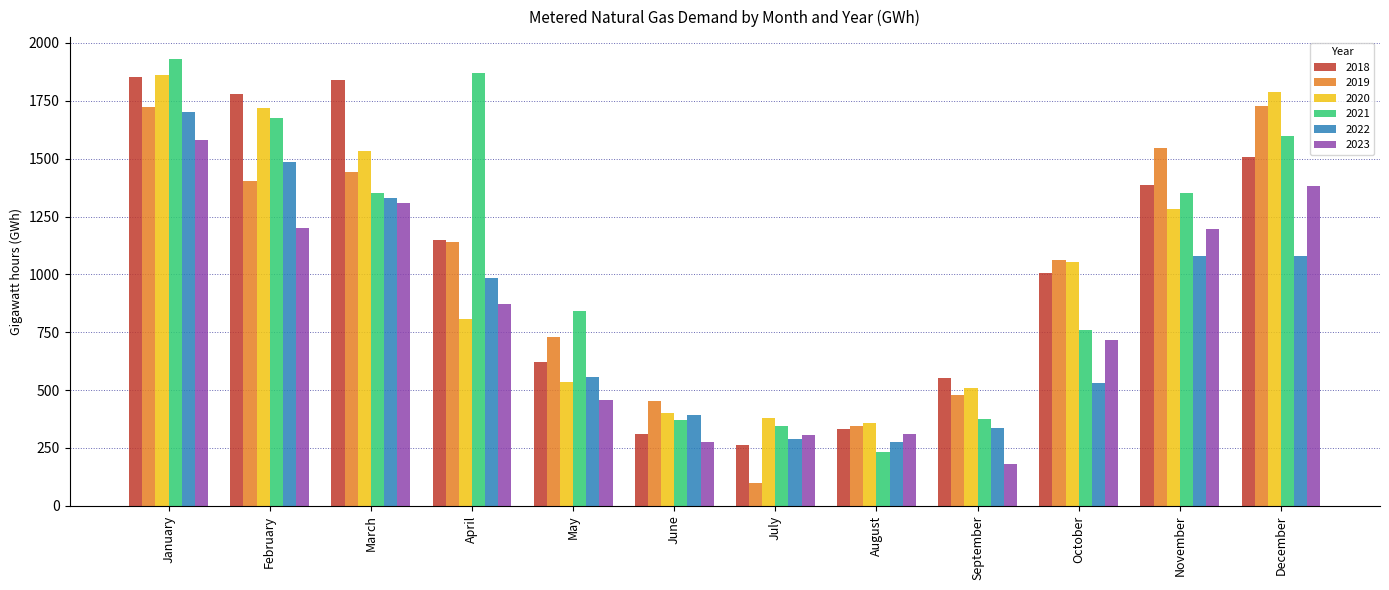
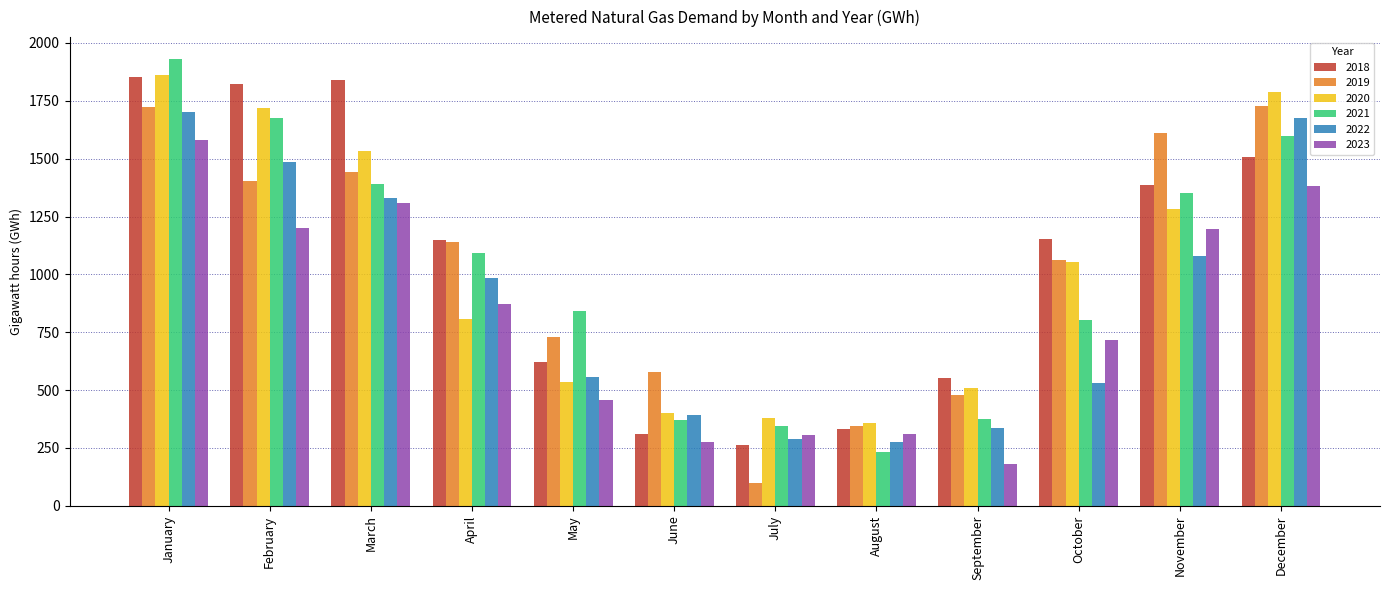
2018, February: 1780 -> 1820
2021, March: 1350 -> 1390
2021, April: 1870 -> 1090
2019, June: 450 -> 580
2018, October: 1010 -> 1150
2021, October: 760 -> 800
2019, November: 1550 -> 1610
2022, December: 1080 -> 1670
